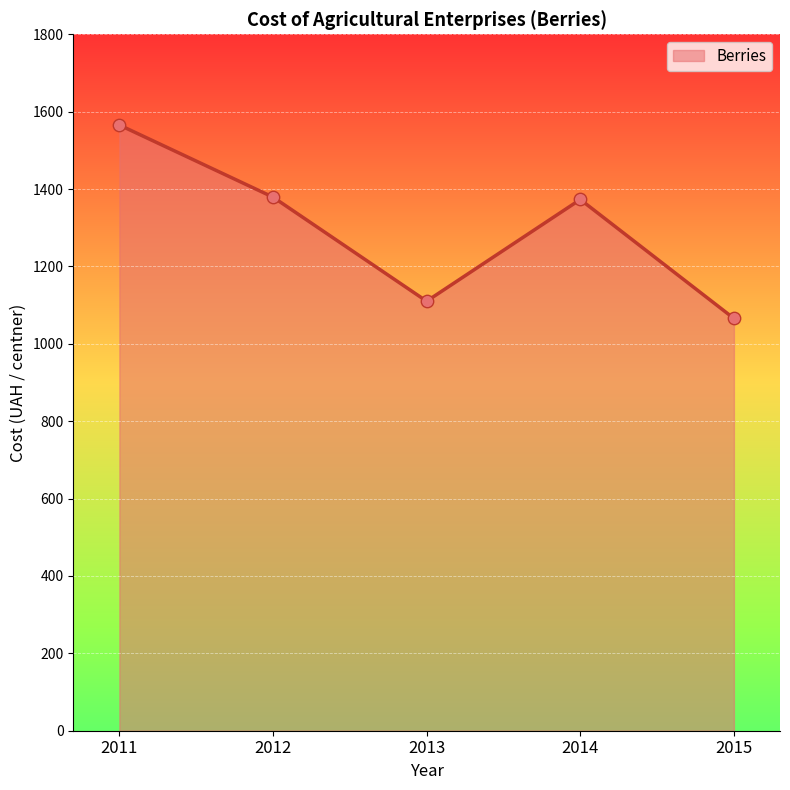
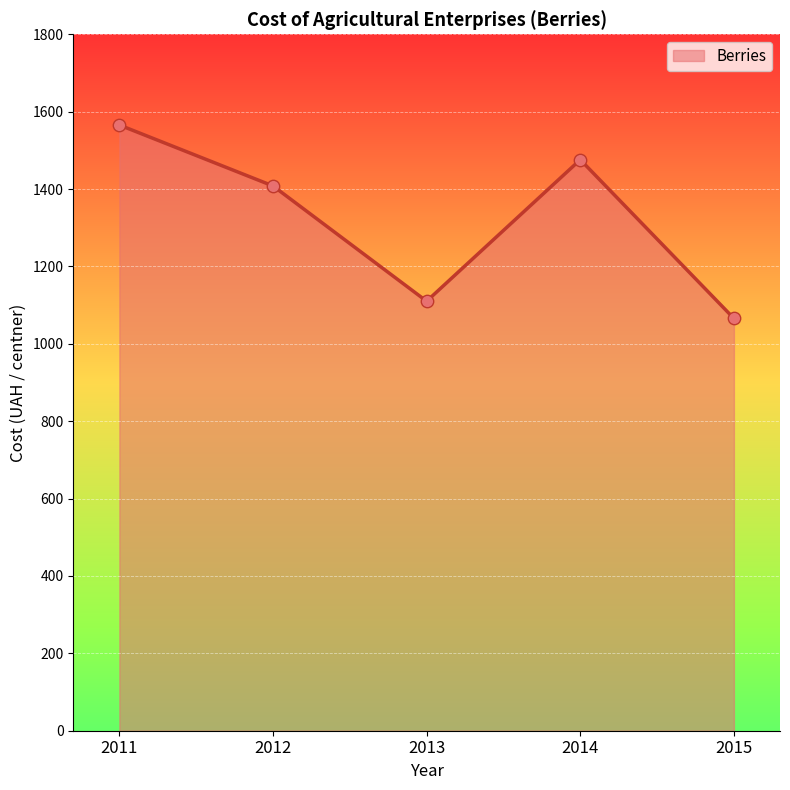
2012: 1380 -> 1410
2014: 1370 -> 1480
